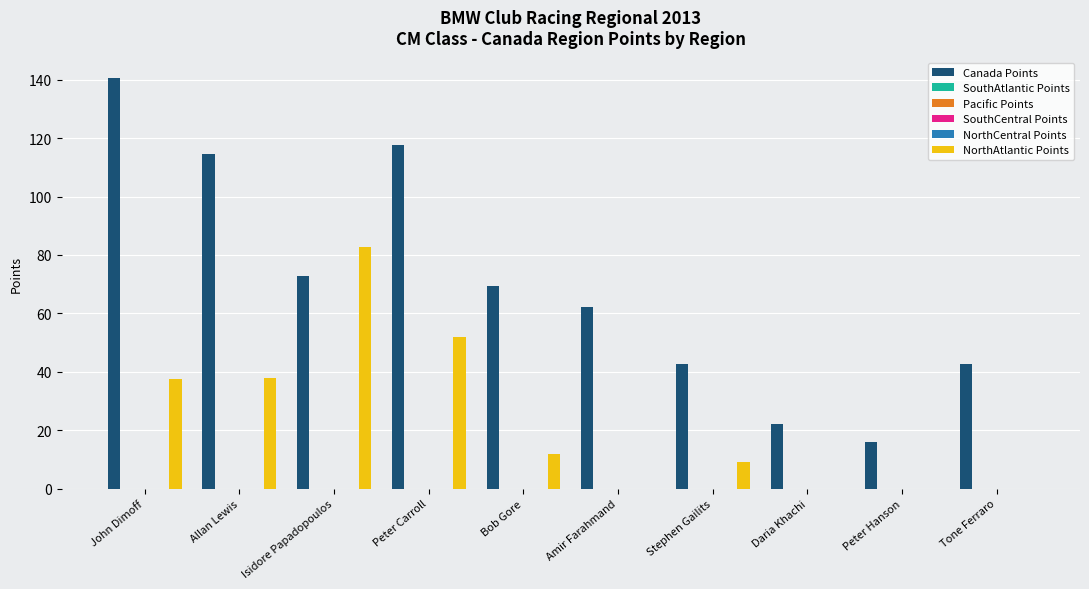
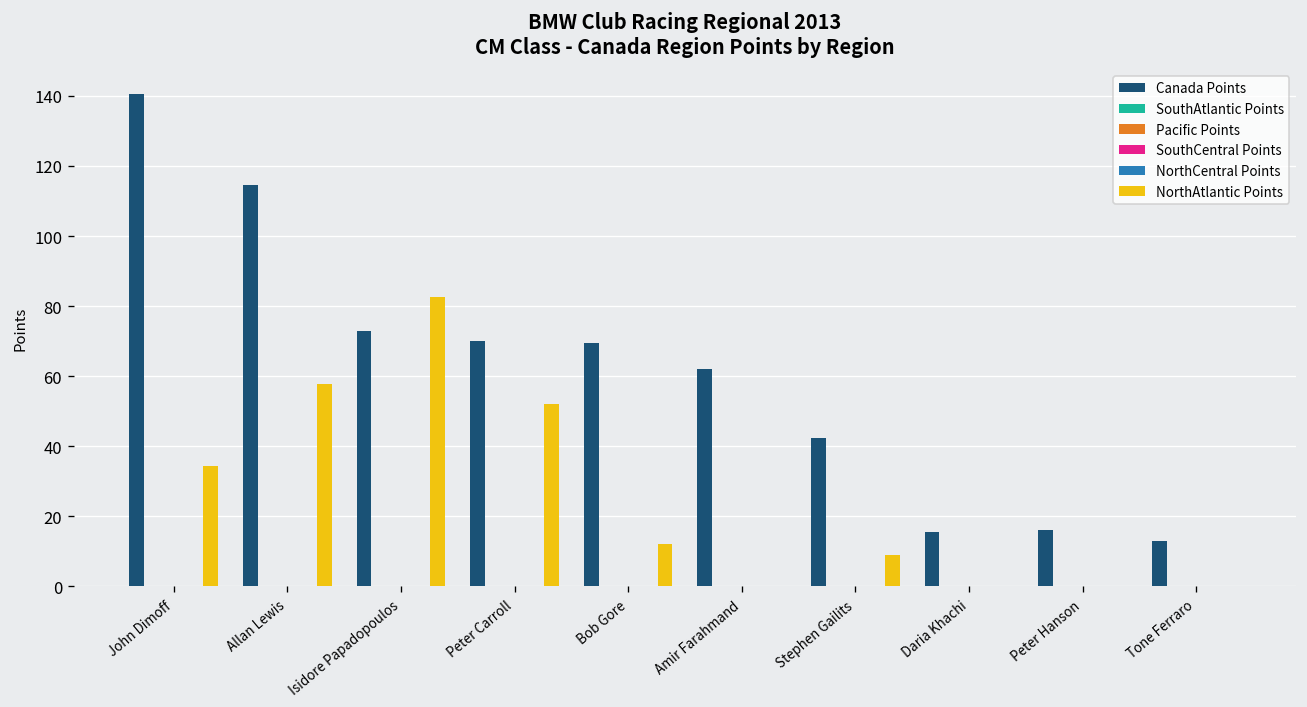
NorthAtlantic Points, John Dimoff: 38 -> 35
NorthAtlantic Points, Allan Lewis: 38 -> 58
Canada Points, Peter Carroll: 118 -> 70
Canada Points, Daria Khachi: 22 -> 16
Canada Points, Tone Ferraro: 43 -> 13
